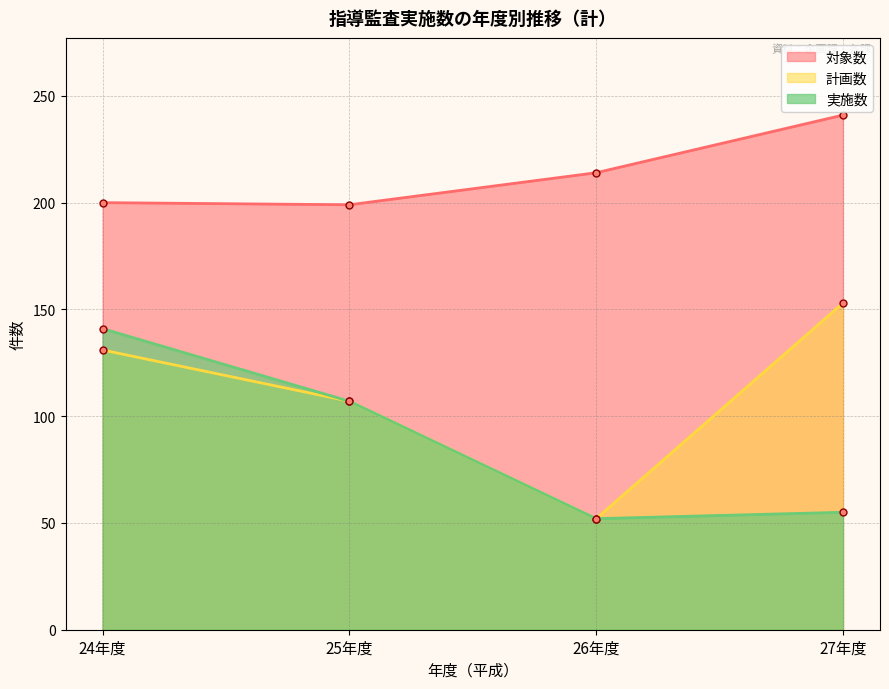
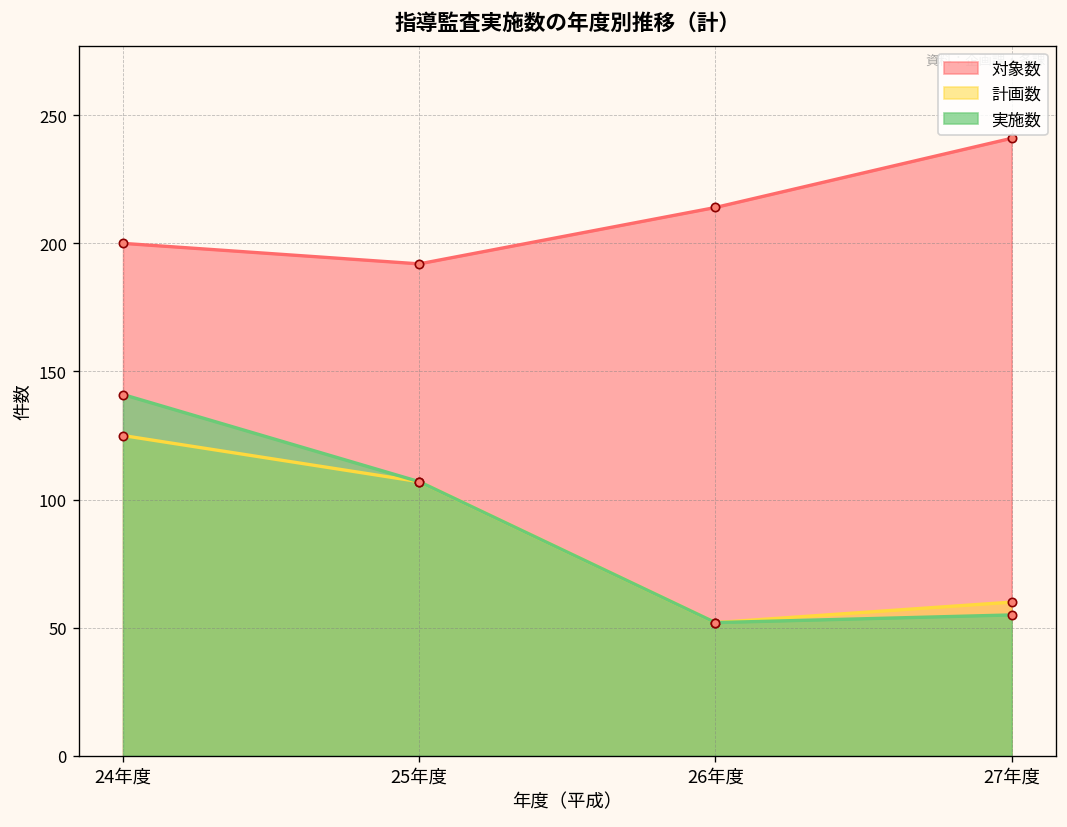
計画数, 24年度: 131 -> 125
対象数, 25年度: 199 -> 192
計画数, 27年度: 153 -> 60
